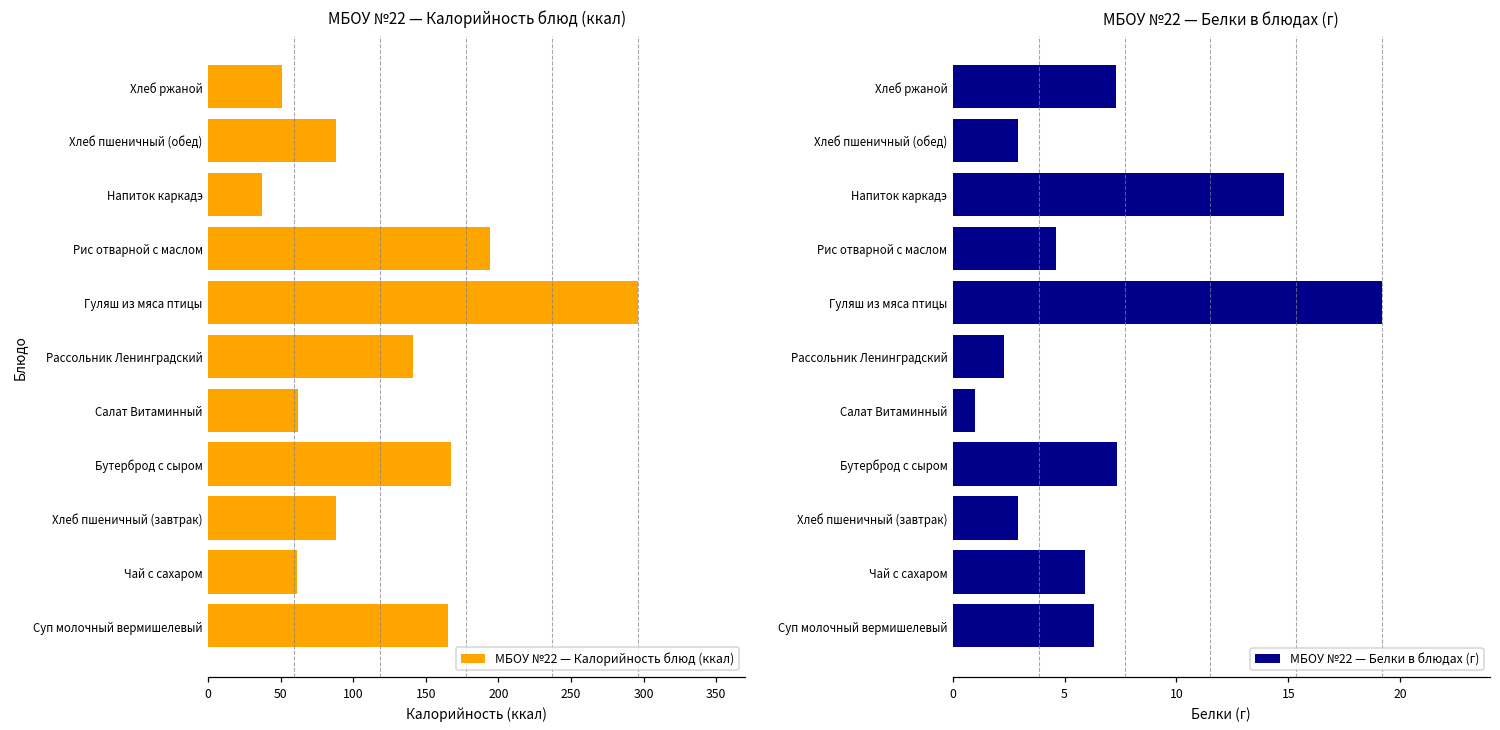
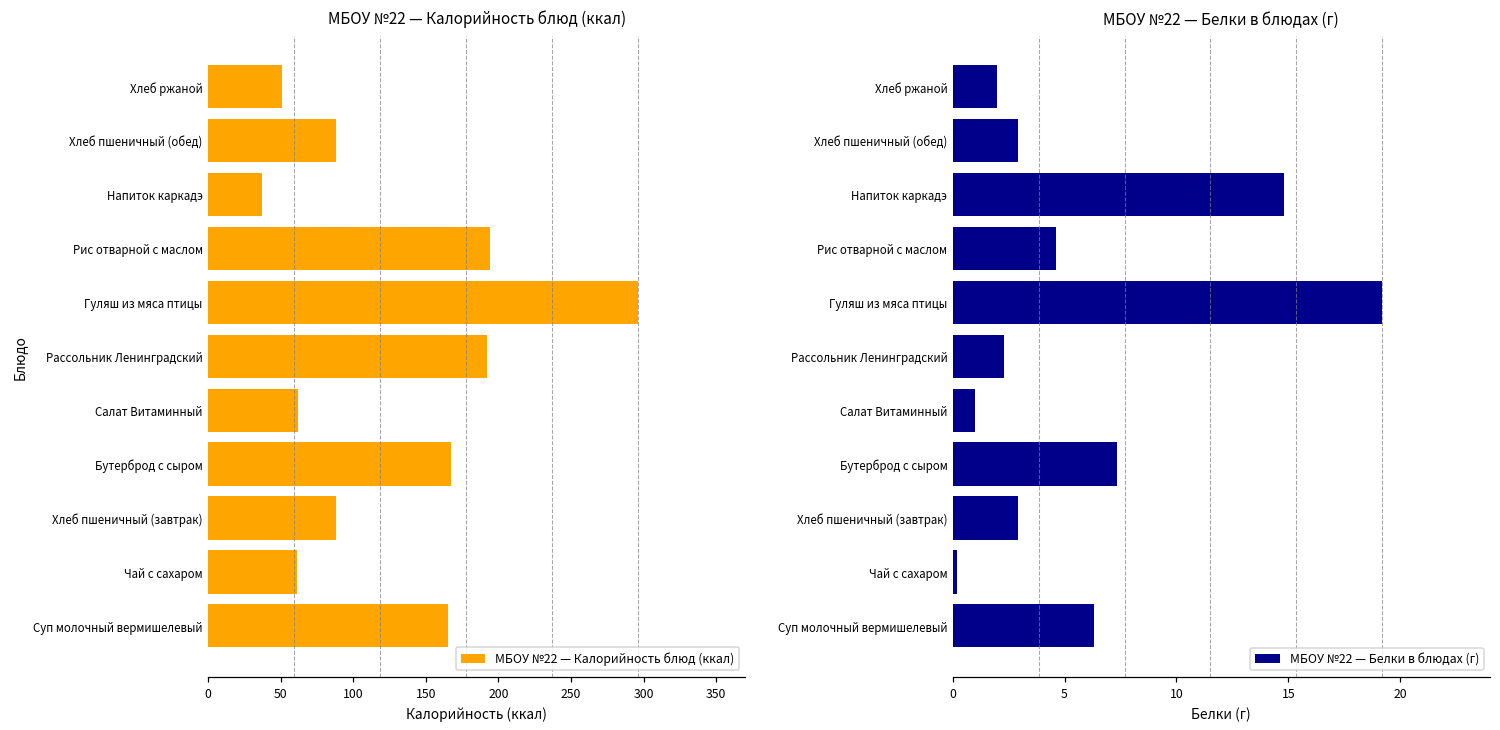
МБОУ №22 — Калорийность блюд (ккал), Рассольник Ленинградский: 141 -> 192
МБОУ №22 — Белки в блюдах (г), Хлеб ржаной: 7.3 -> 2.0
МБОУ №22 — Белки в блюдах (г), Чай с сахаром: 5.9 -> 0.2
